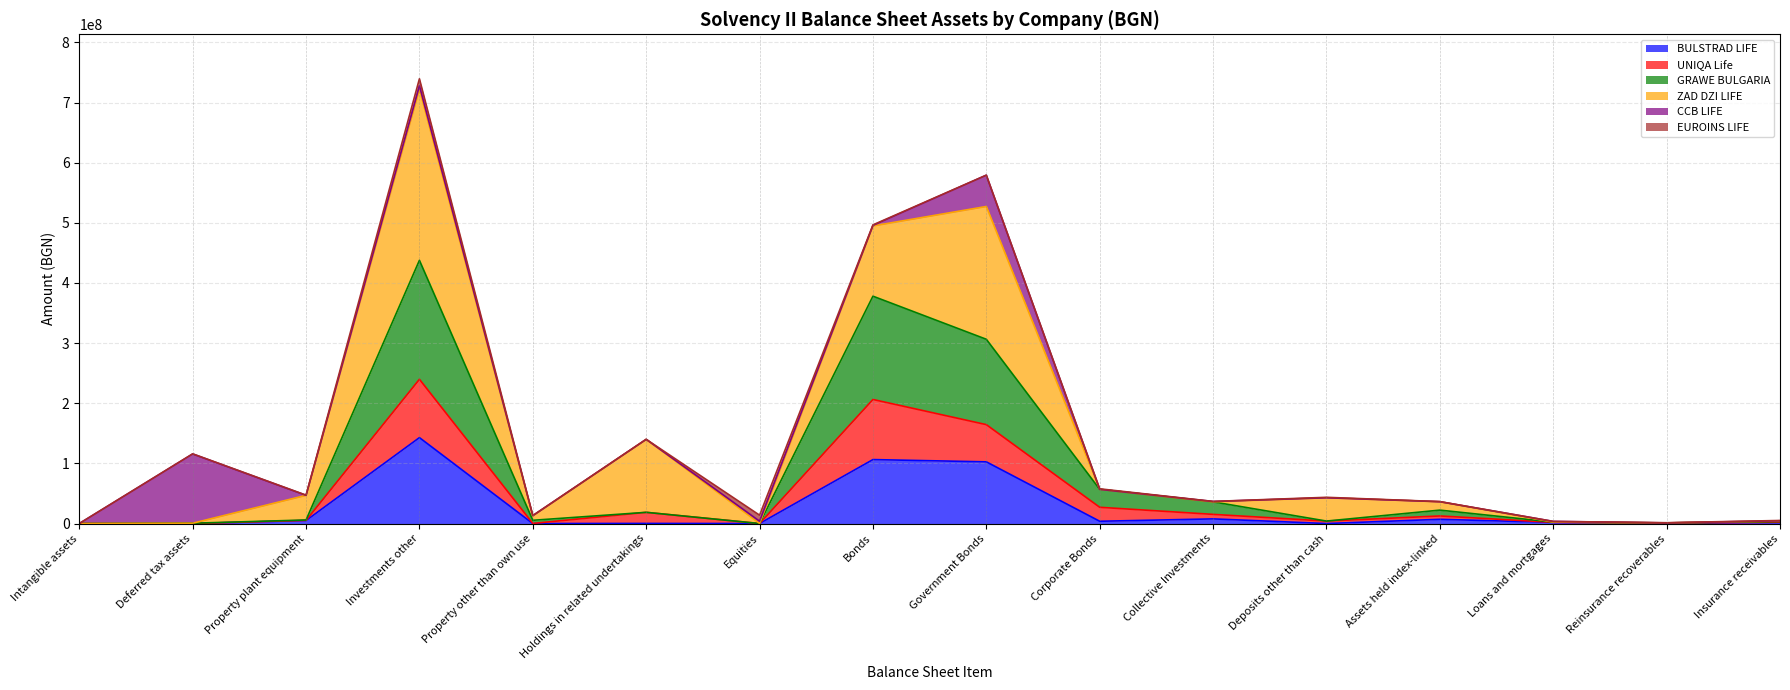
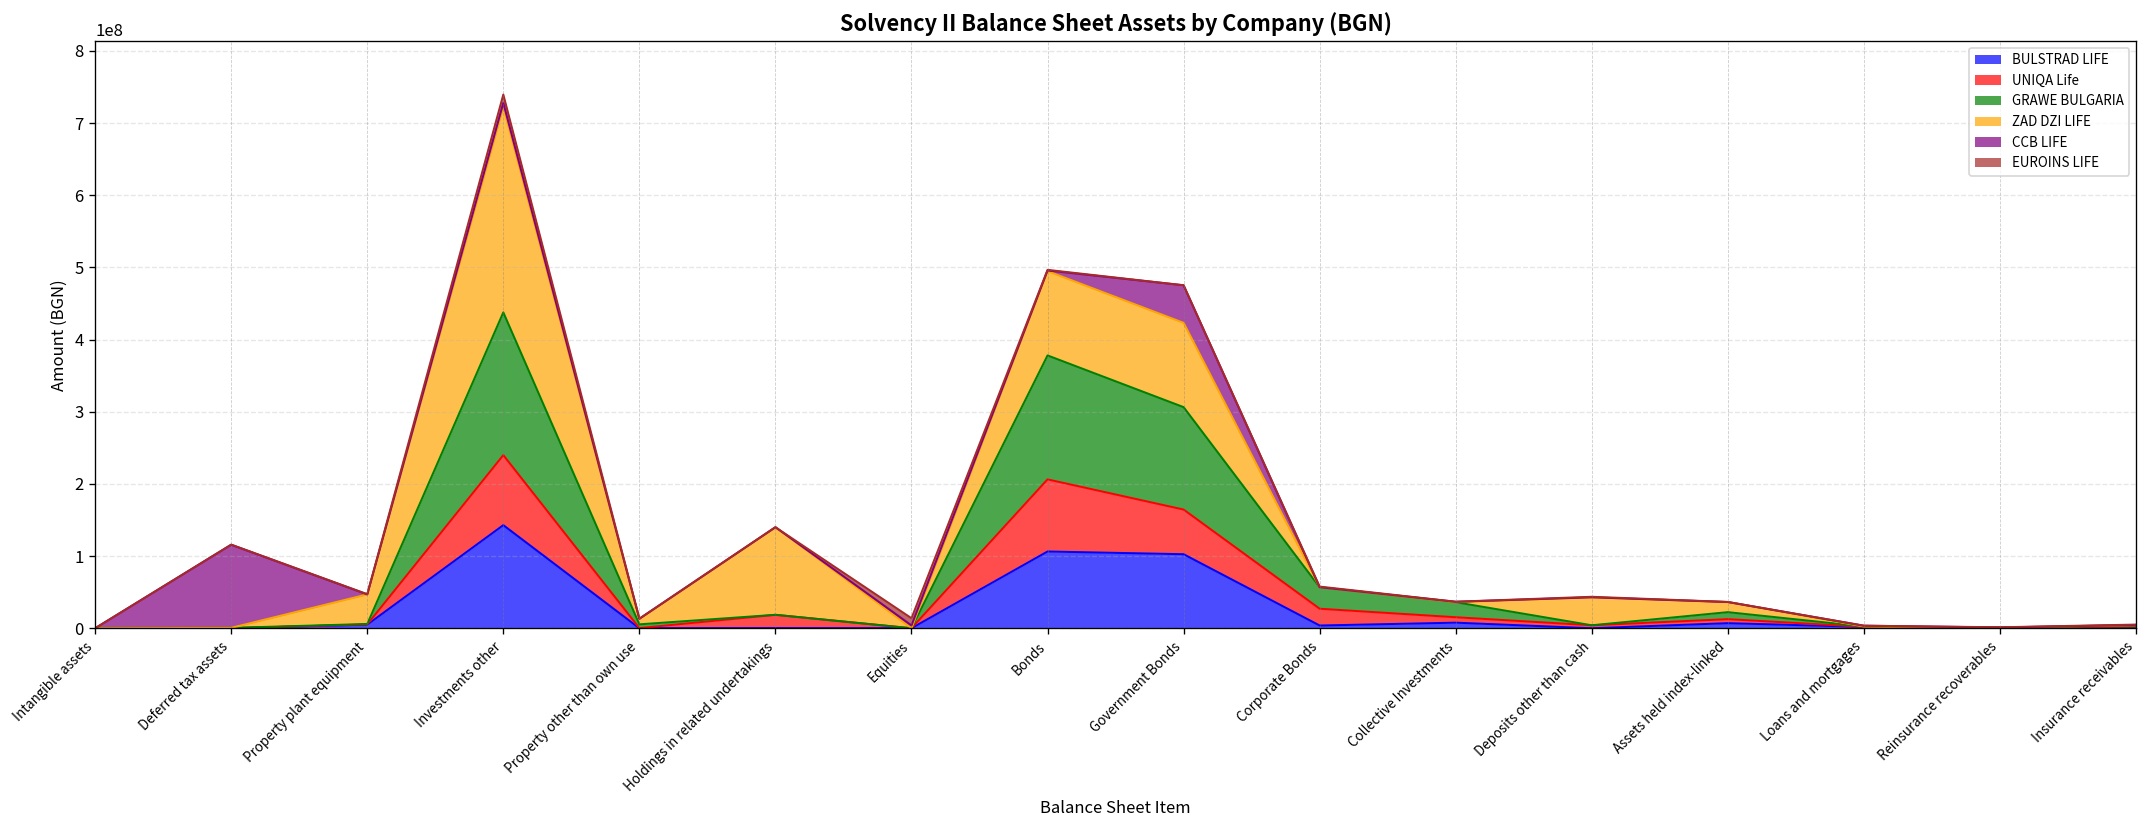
ZAD DZI LIFE, Government Bonds: 220000000 -> 120000000
